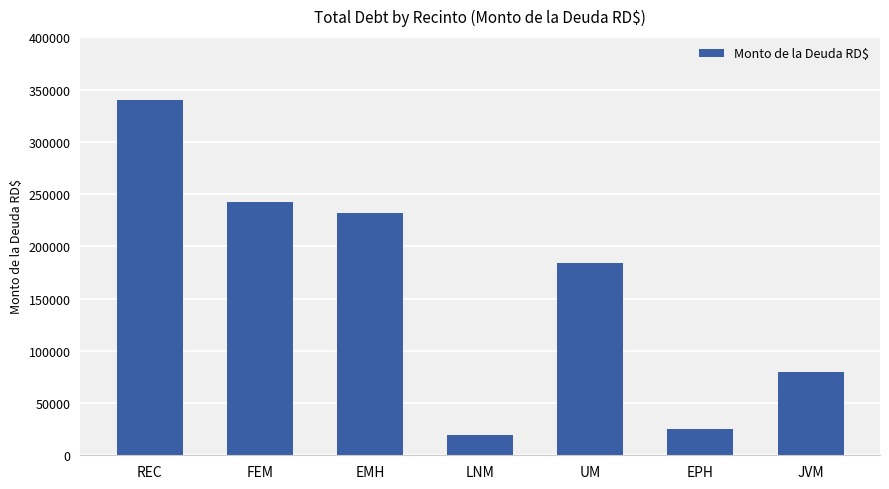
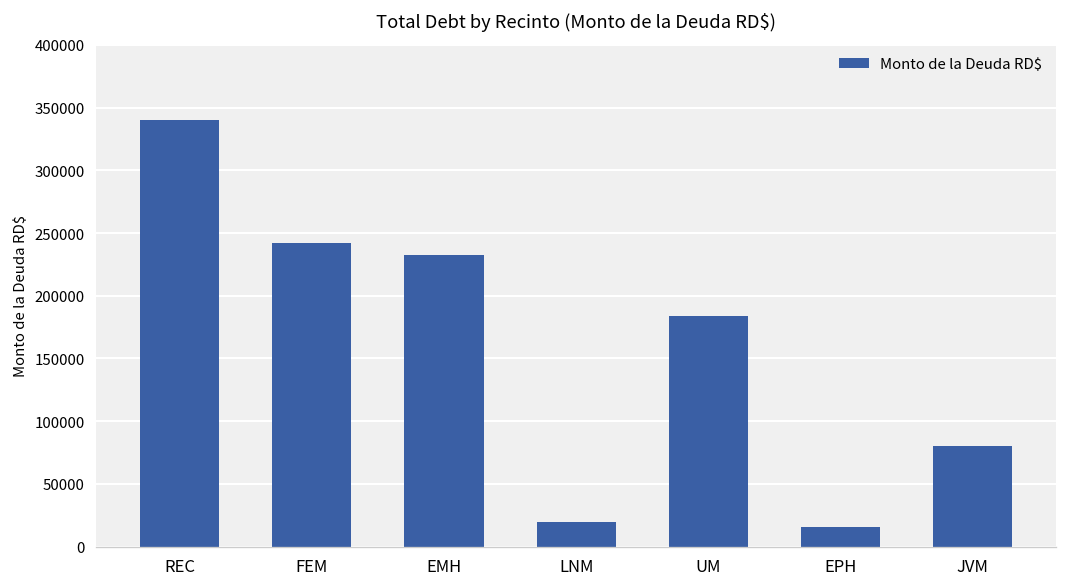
EPH: 25000 -> 16000
